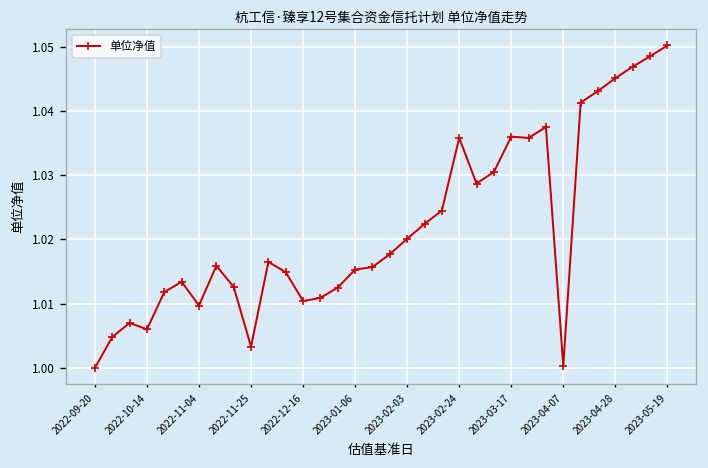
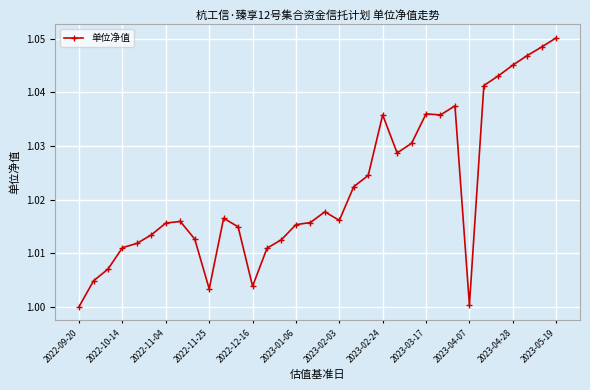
2022-10-14: 1.006 -> 1.011
2022-11-04: 1.010 -> 1.016
2022-12-16: 1.010 -> 1.004
2023-02-03: 1.020 -> 1.016
